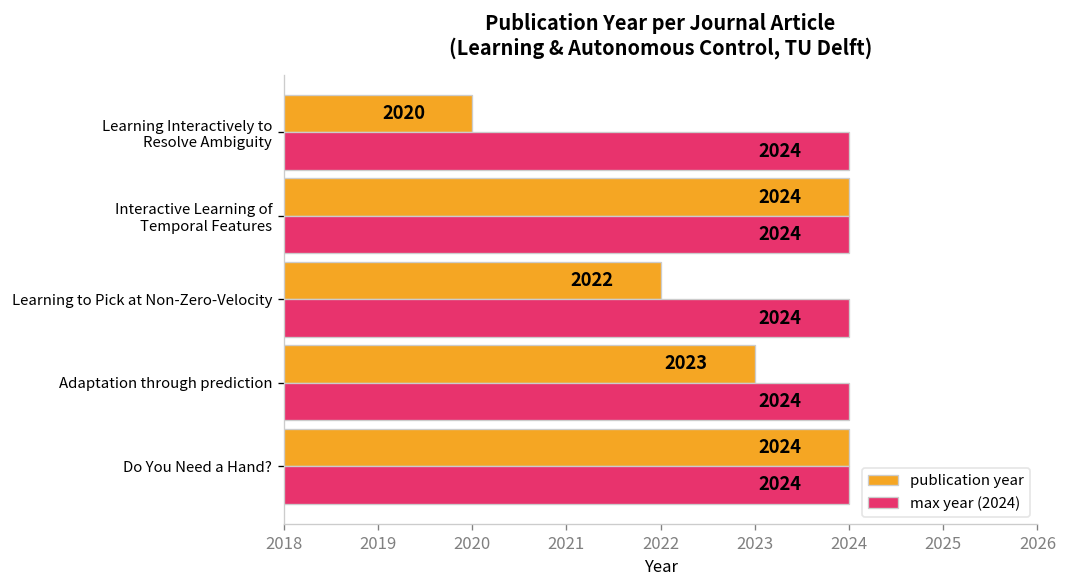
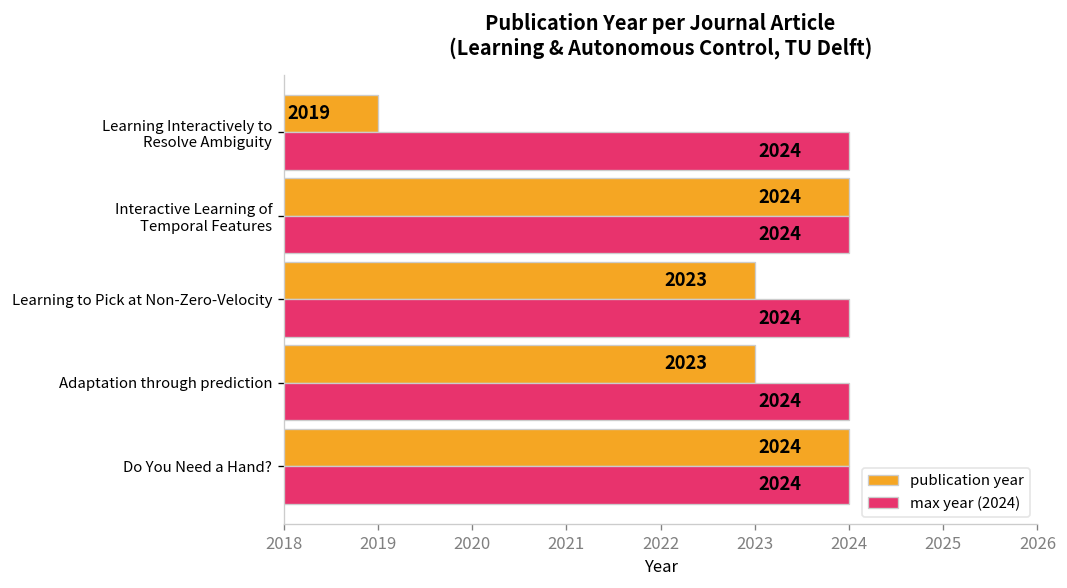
publication year, Learning Interactively to Resolve Ambiguity: 2020 -> 2019
publication year, Learning to Pick at Non-Zero-Velocity: 2022 -> 2023
